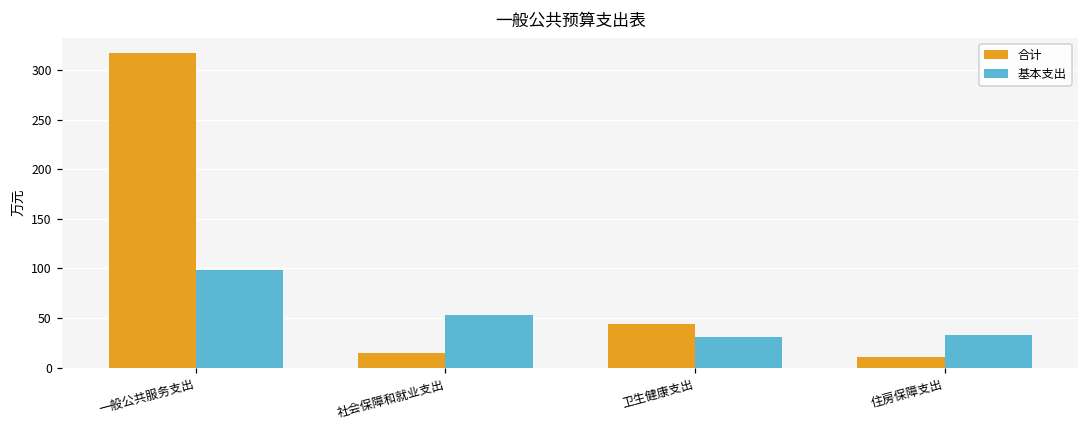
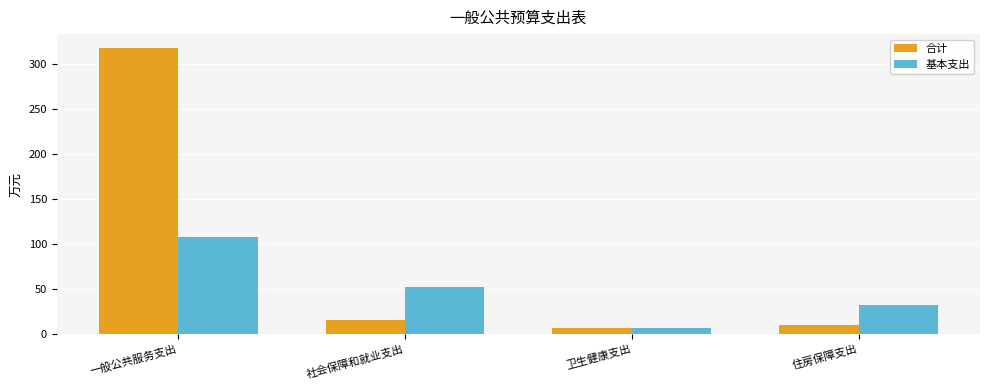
基本支出, 一般公共服务支出: 100 -> 110
合计, 卫生健康支出: 40 -> 10
基本支出, 卫生健康支出: 30 -> 10
